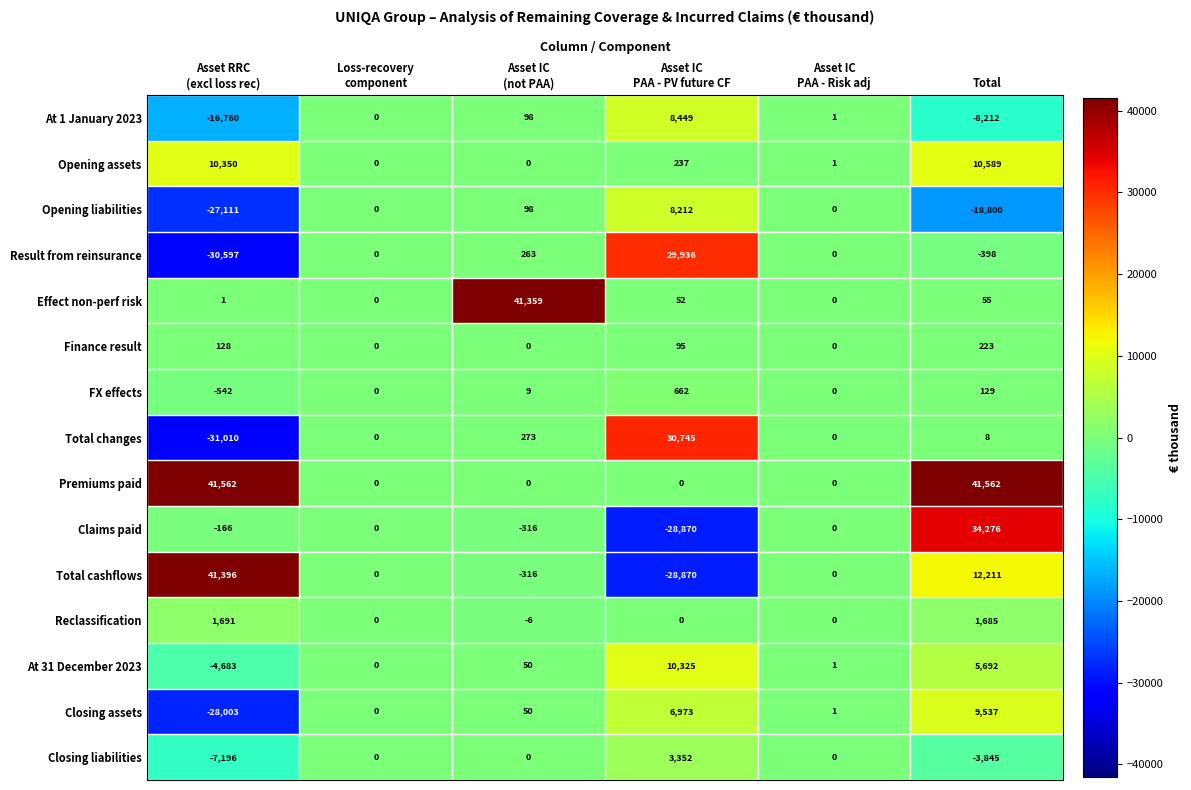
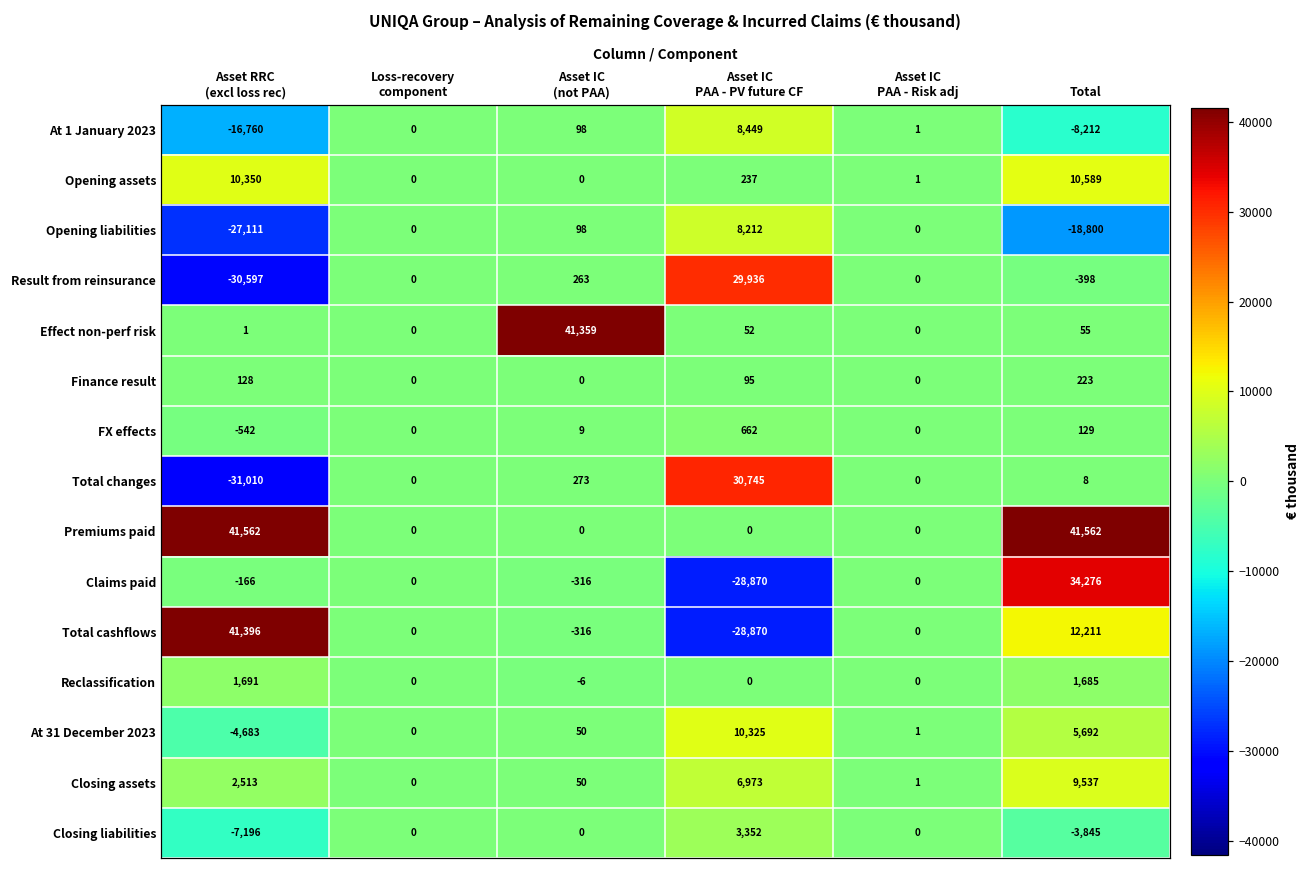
Closing assets, Asset RRC (excl loss rec): -28,003 -> 2,513
